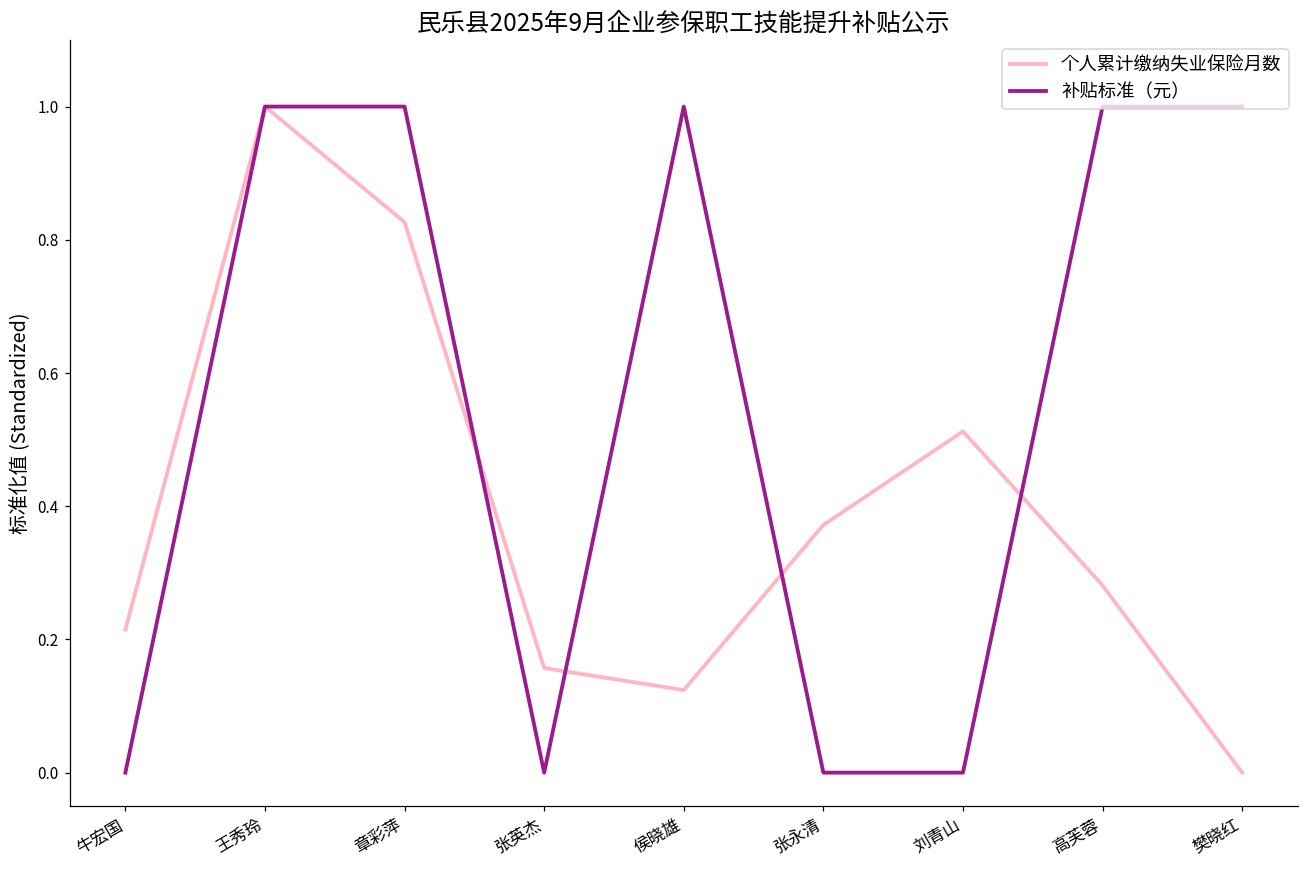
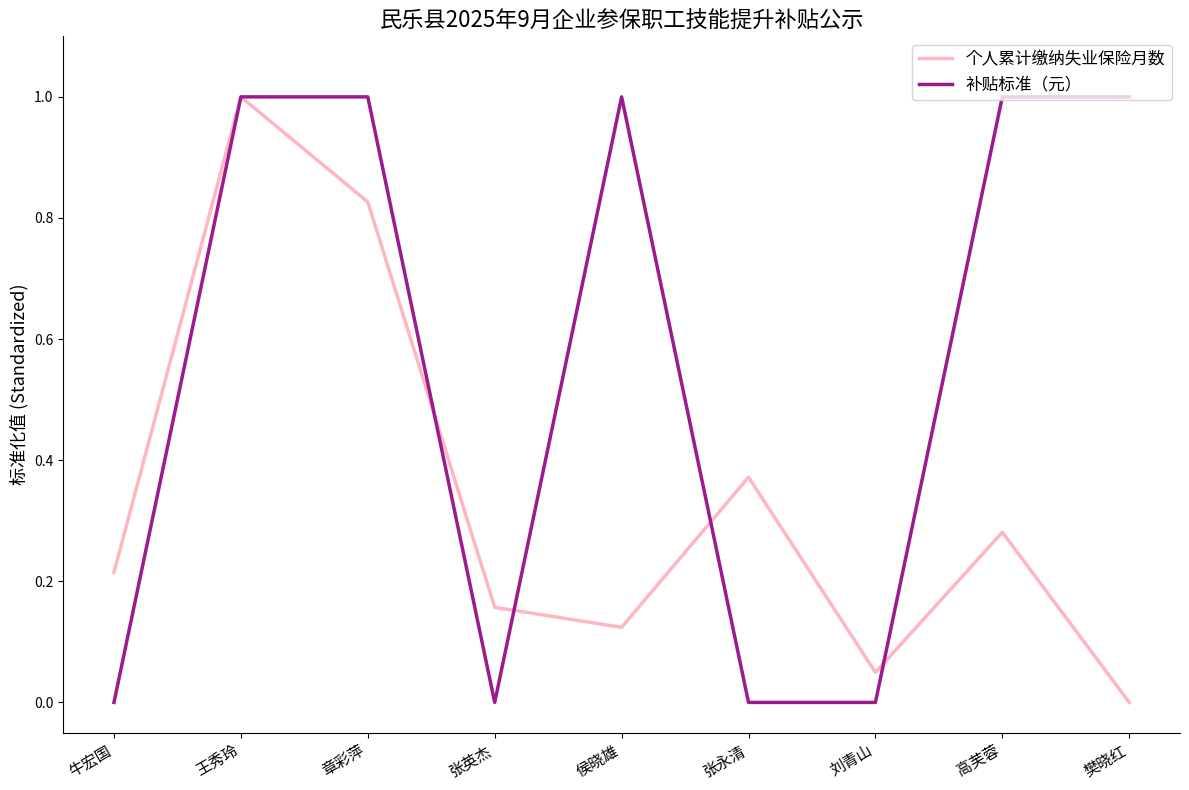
个人累计缴纳失业保险月数, 刘青山: 0.51 -> 0.05
